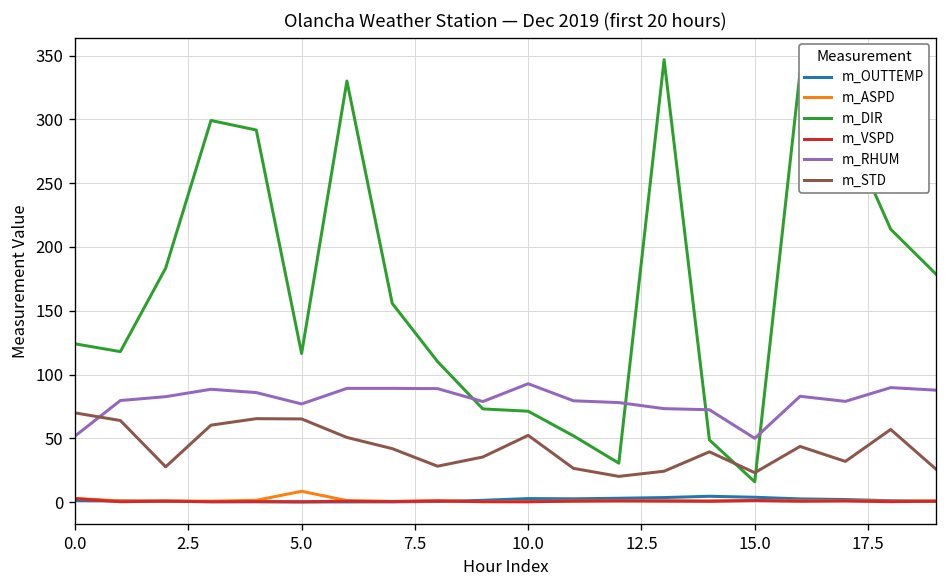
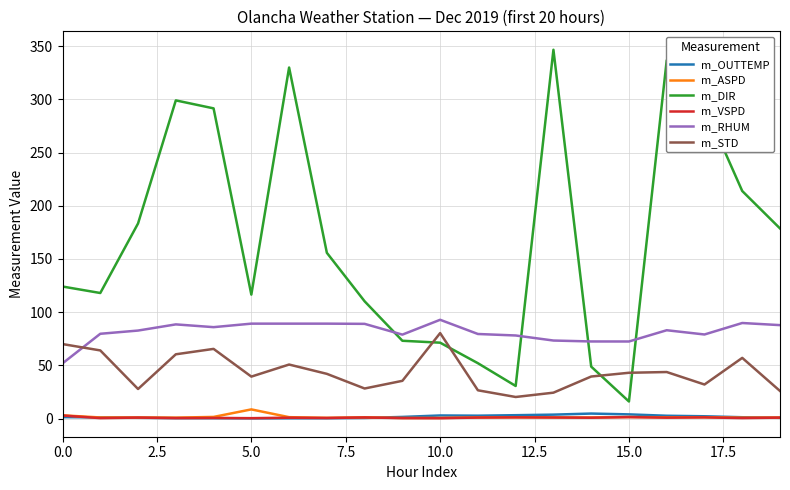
m_RHUM, 5.0: 77 -> 89
m_STD, 5.0: 65 -> 39
m_STD, 10.0: 52 -> 80
m_RHUM, 15.0: 50 -> 72
m_STD, 15.0: 23 -> 43
